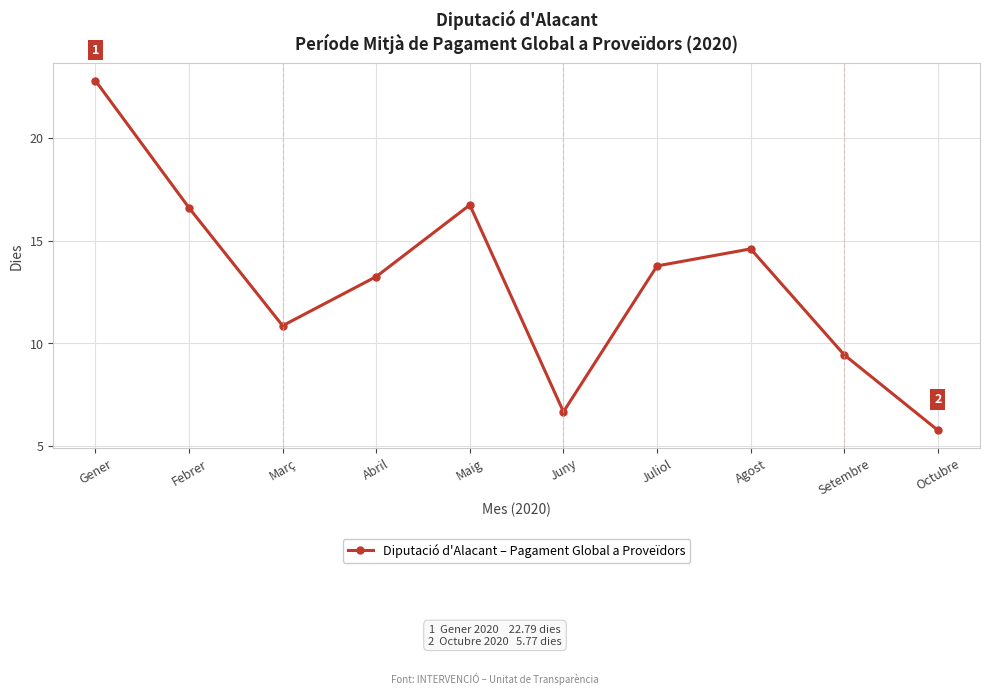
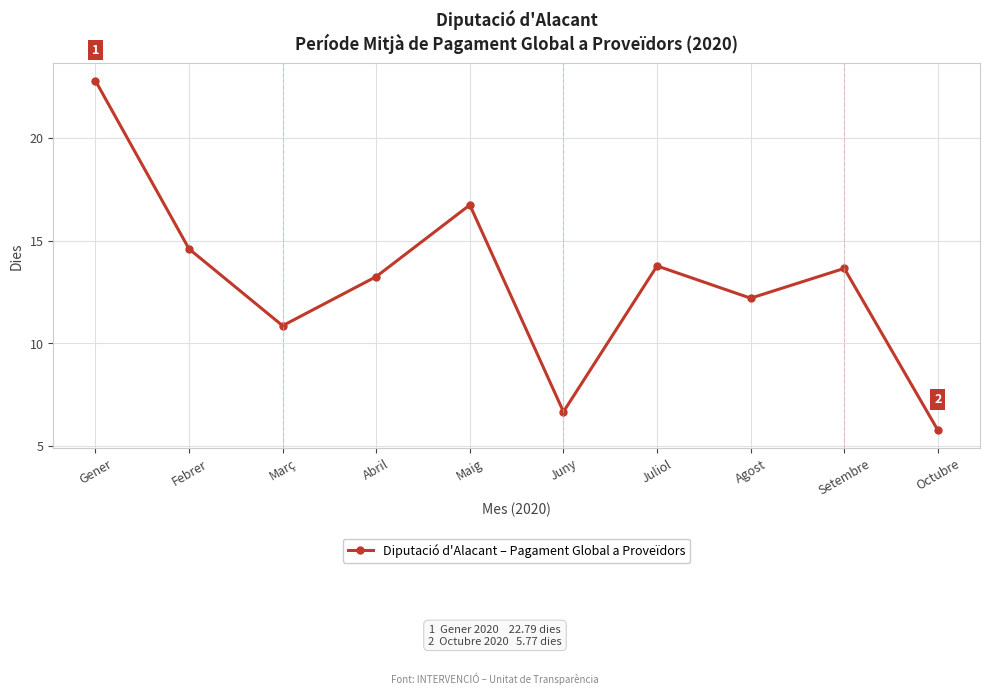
Febrer: 16.6 -> 14.6
Agost: 14.6 -> 12.2
Setembre: 9.4 -> 13.7
